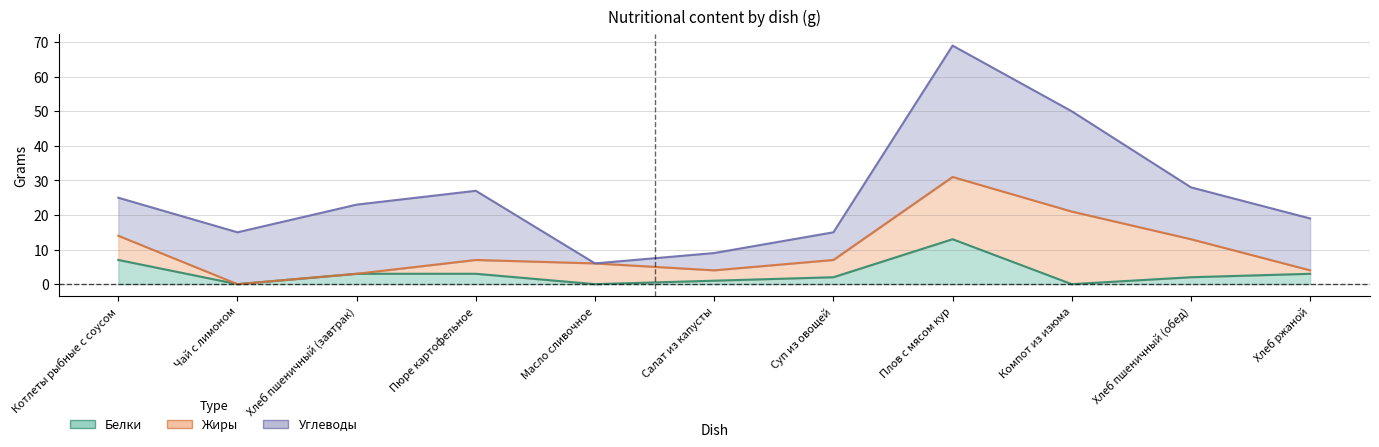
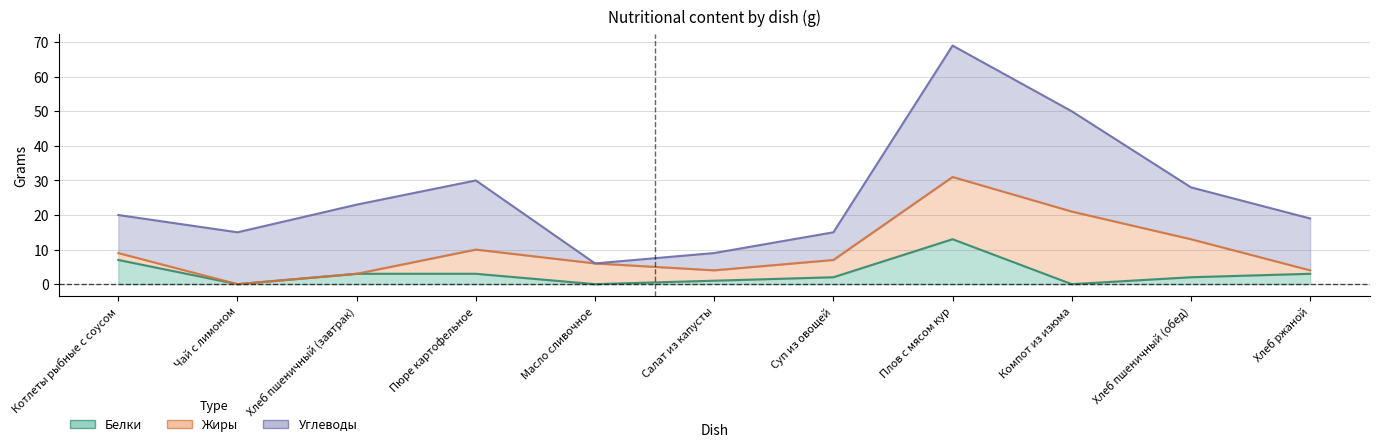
Жиры, Котлеты рыбные с соусом: 7 -> 2
Жиры, Пюре картофельное: 4 -> 7
